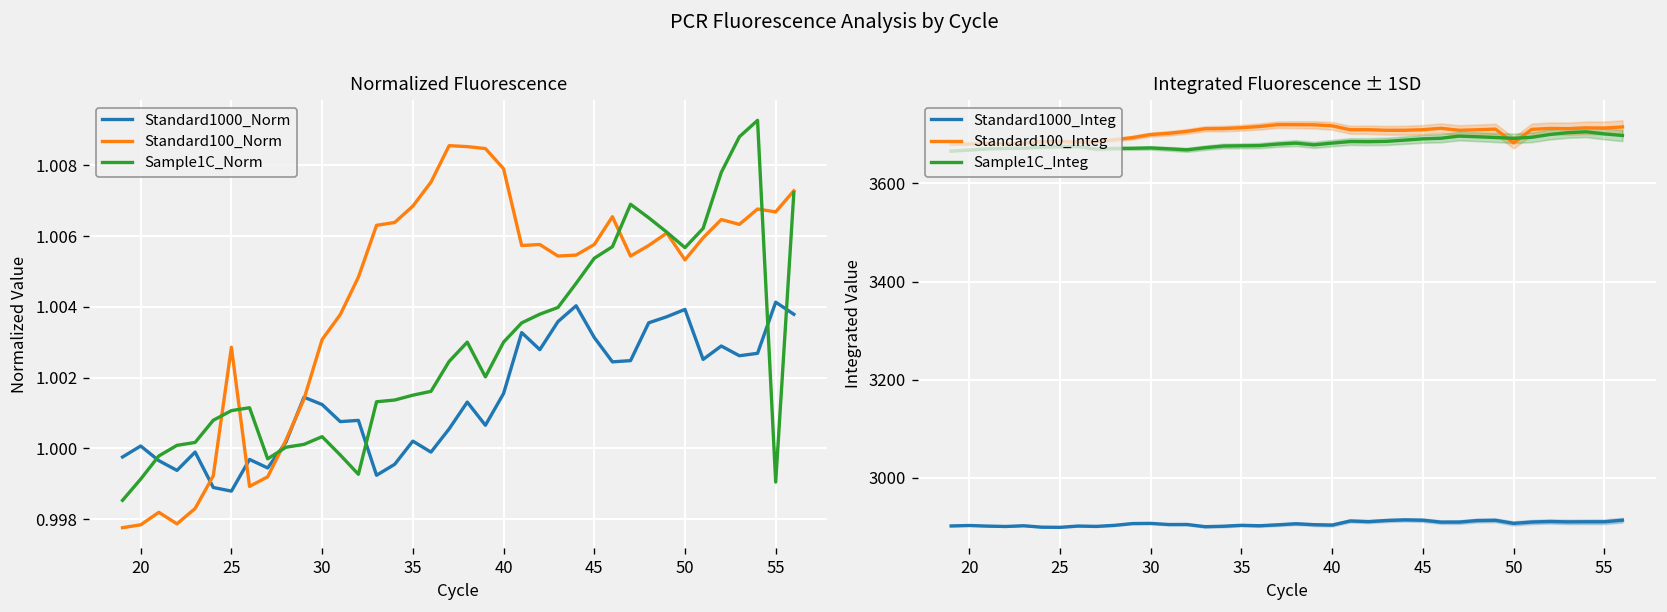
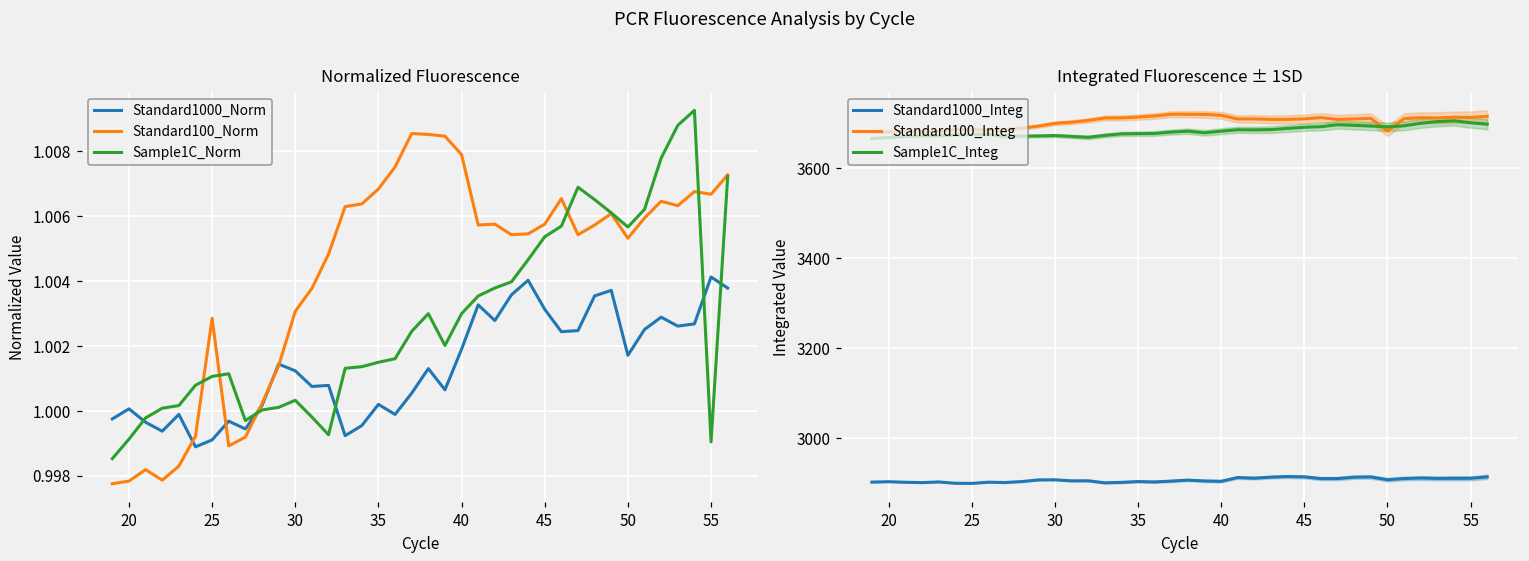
Normalized Fluorescence, Standard1000_Norm, 25: 0.9988 -> 0.9991
Normalized Fluorescence, Standard1000_Norm, 40: 1.0016 -> 1.0019
Normalized Fluorescence, Standard1000_Norm, 50: 1.0039 -> 1.0017
